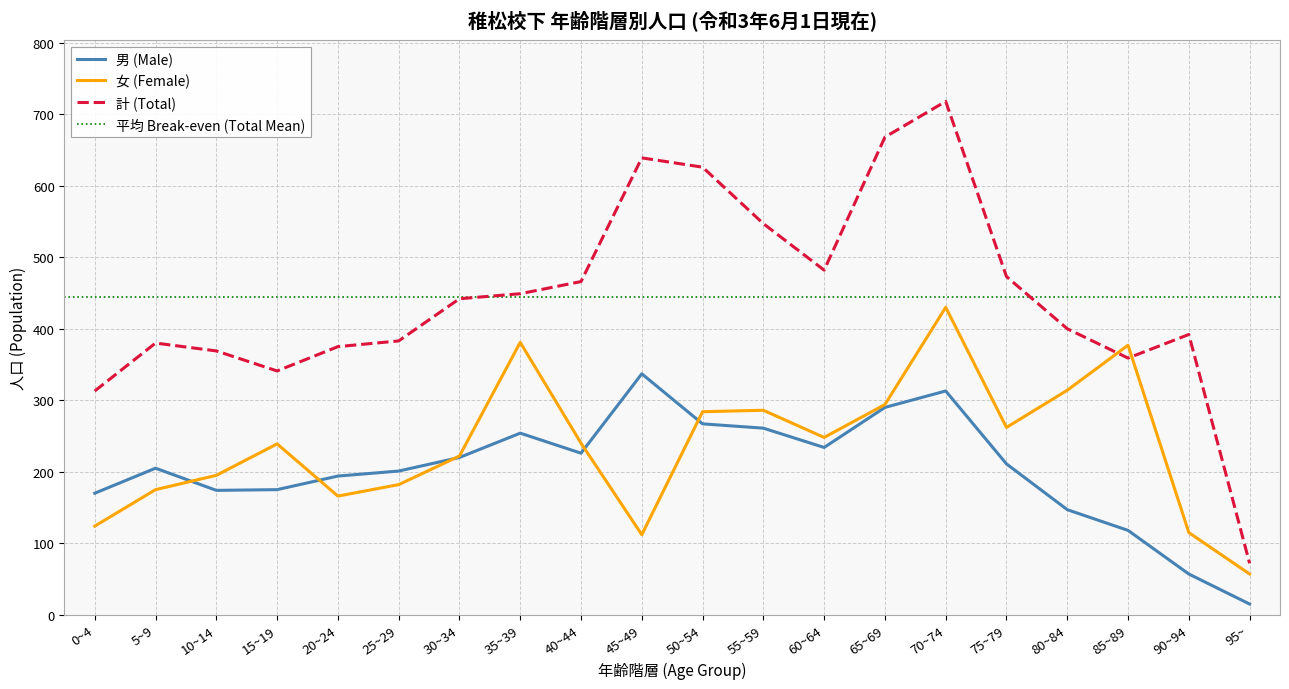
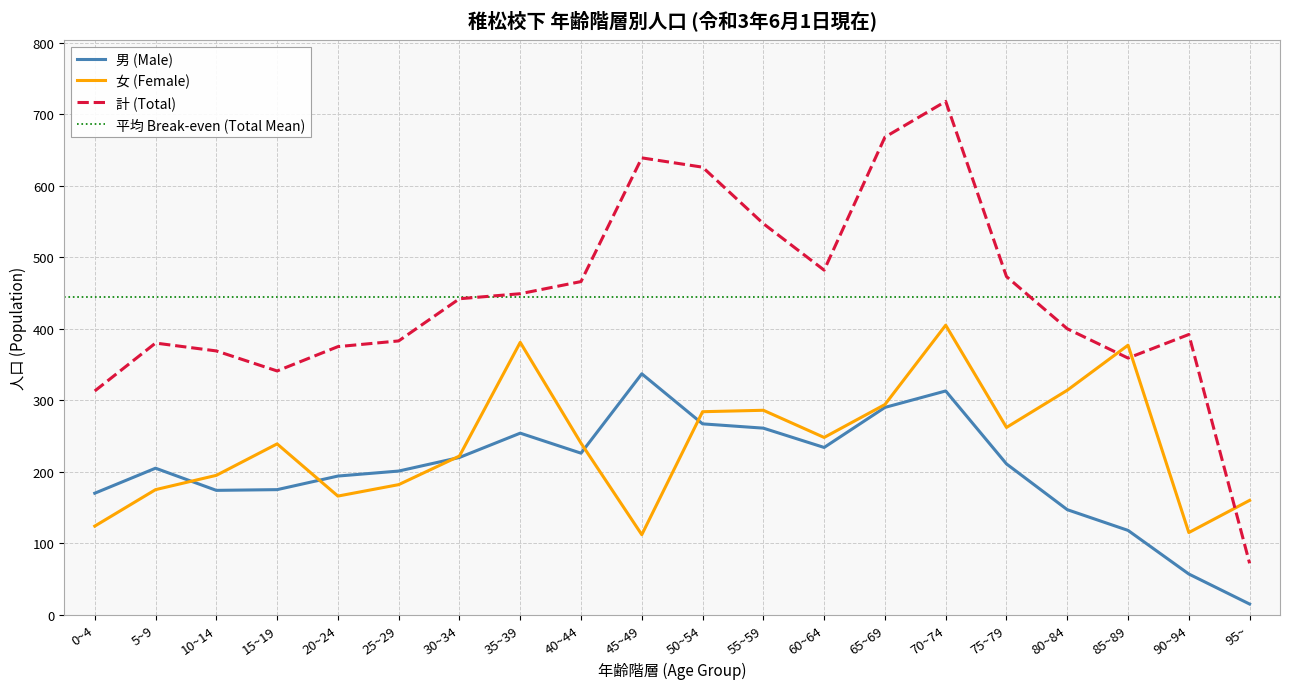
女 (Female), 70~74: 430 -> 410
女 (Female), 95~: 60 -> 160
